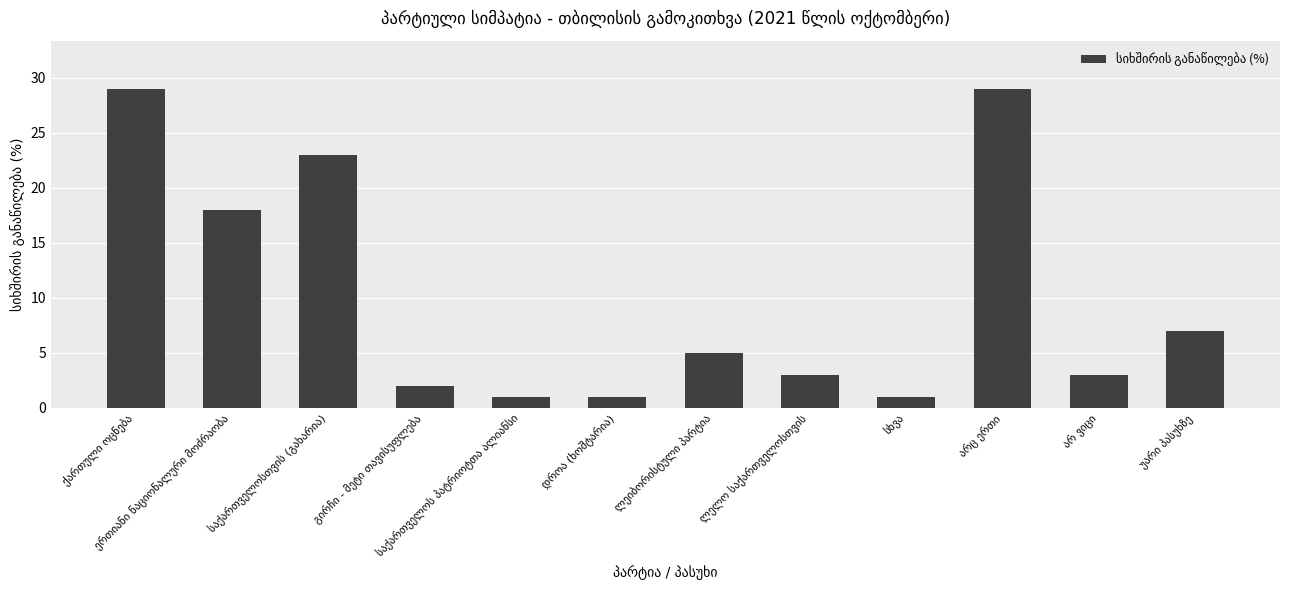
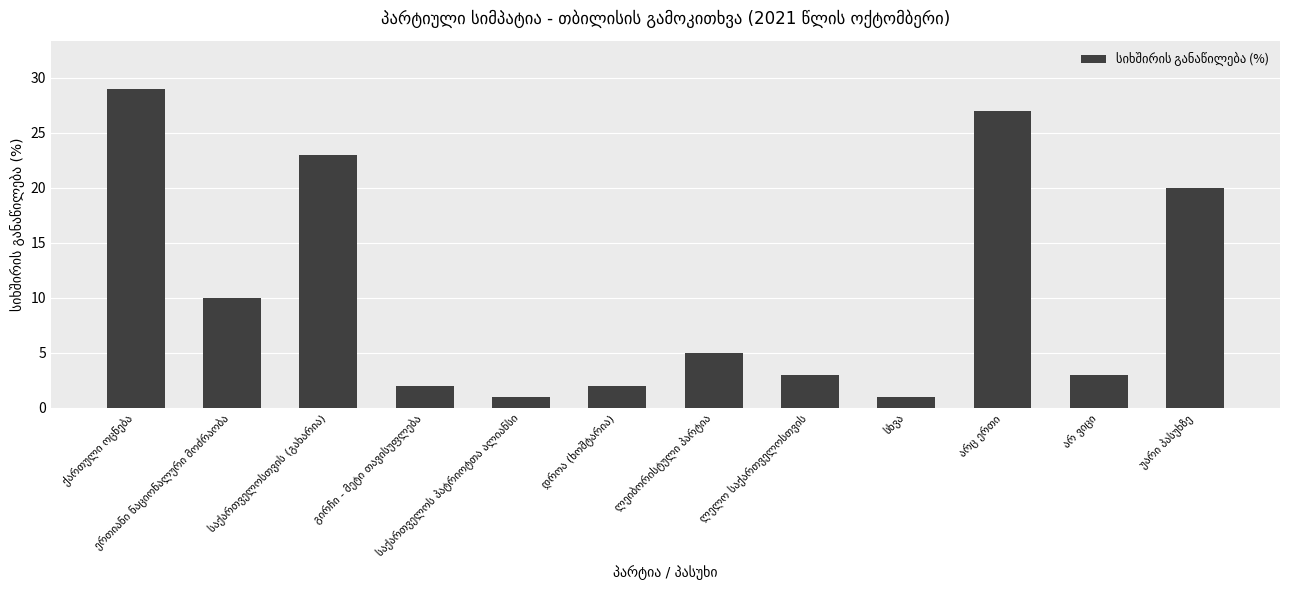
ერთიანი ნაციონალური მოძრაობა: 18 -> 10
დროა (ხოშტარია): 1 -> 2
არც ერთი: 29 -> 27
უარი პასუხზე: 7 -> 20
